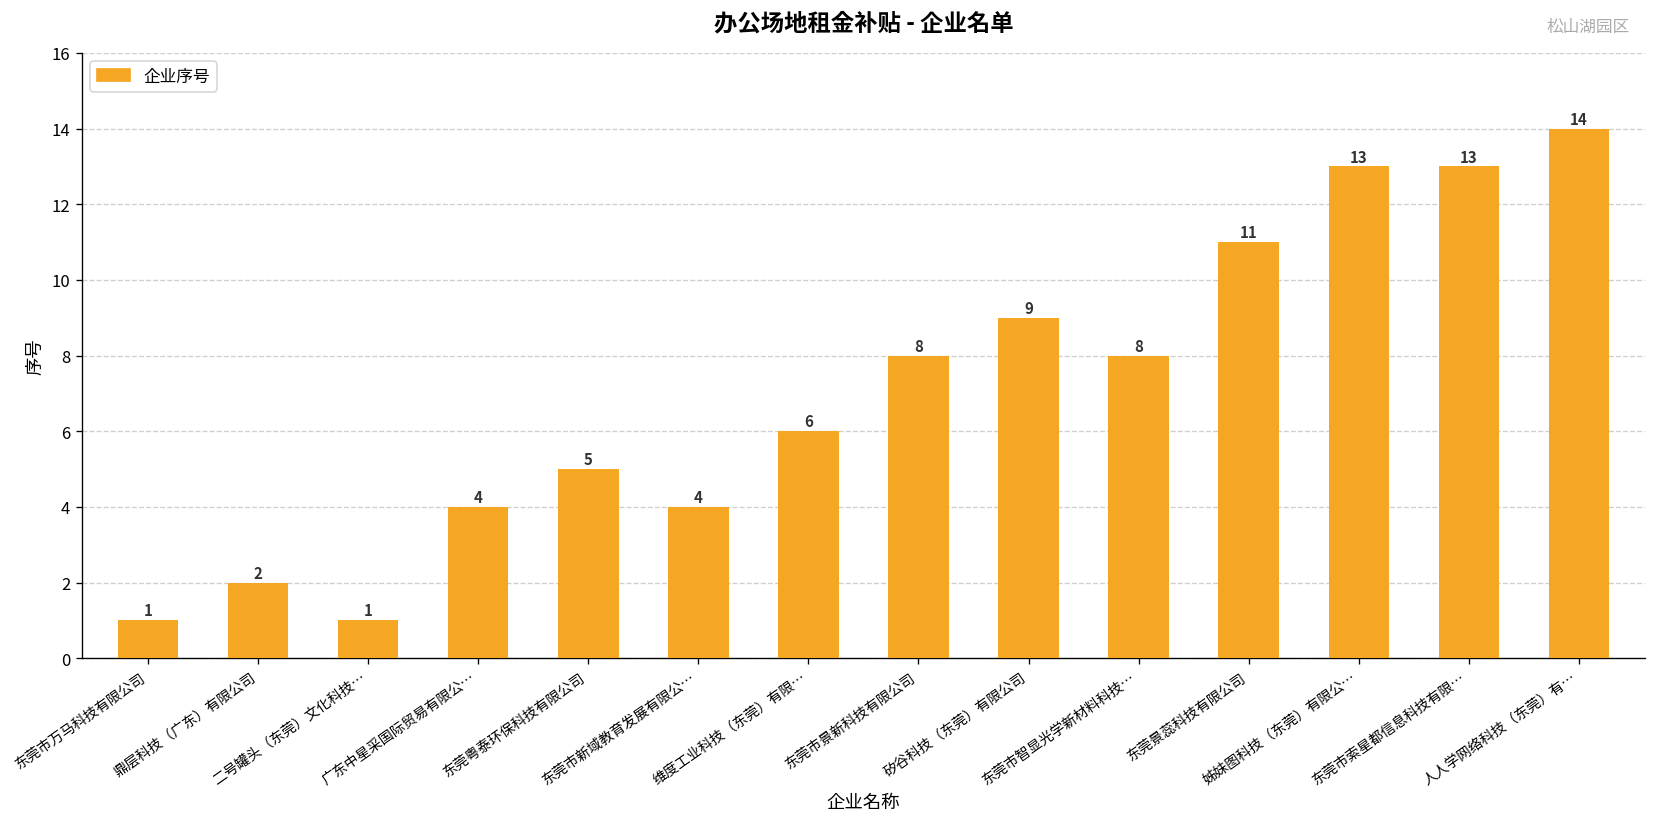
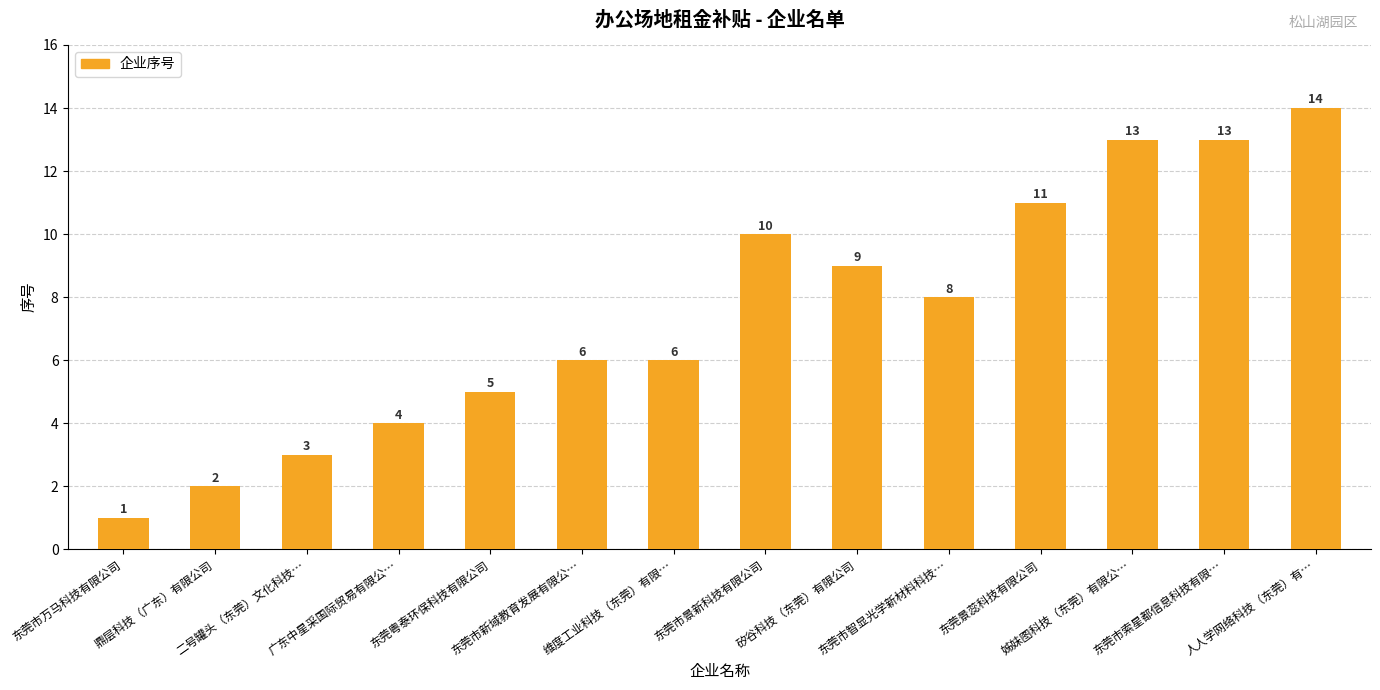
二号罐头（东莞）文化科技…: 1 -> 3
东莞市新域教育发展有限公…: 4 -> 6
东莞市景新科技有限公司: 8 -> 10
